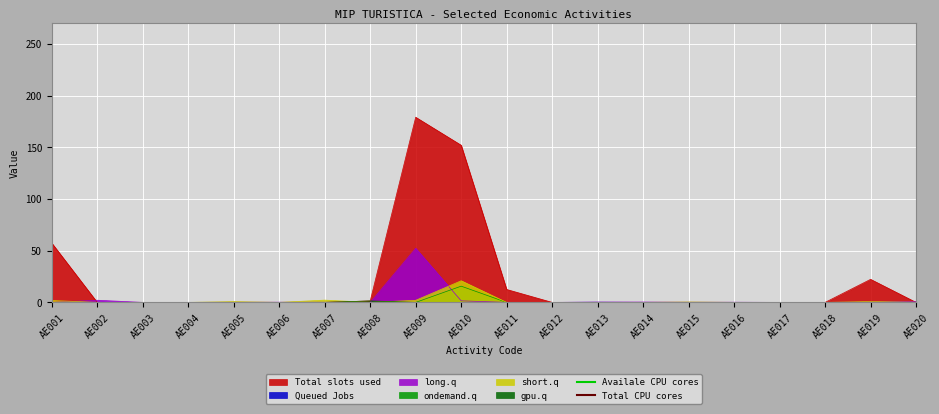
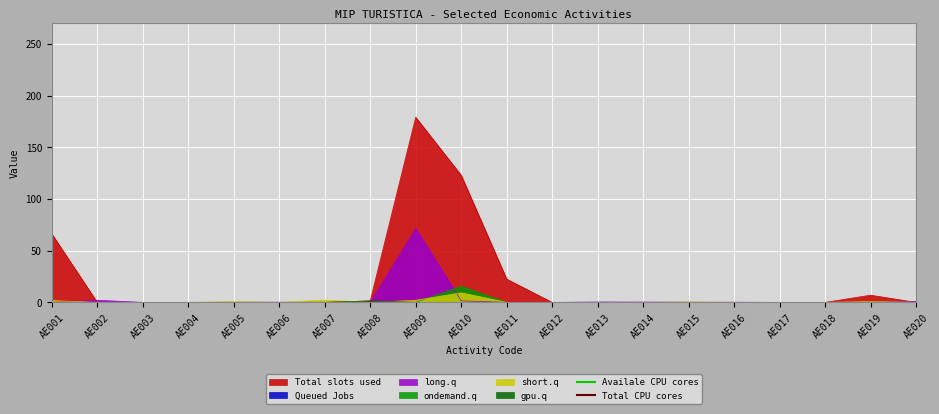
Total slots used, AE001: 57 -> 66
long.q, AE009: 52 -> 72
Total slots used, AE010: 152 -> 123
short.q, AE010: 21 -> 9
Total slots used, AE011: 12 -> 23
Total slots used, AE019: 22 -> 7
